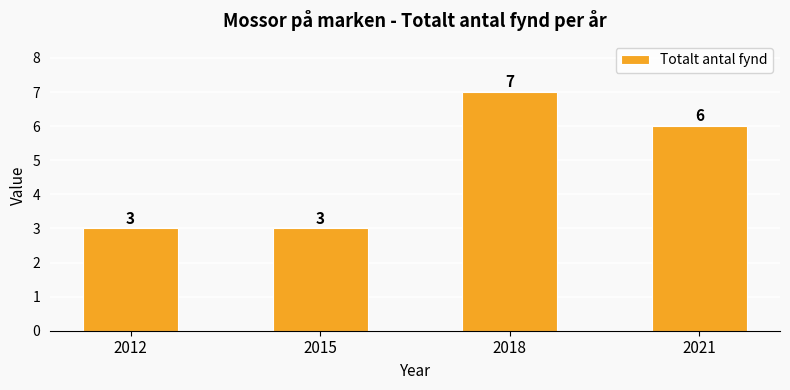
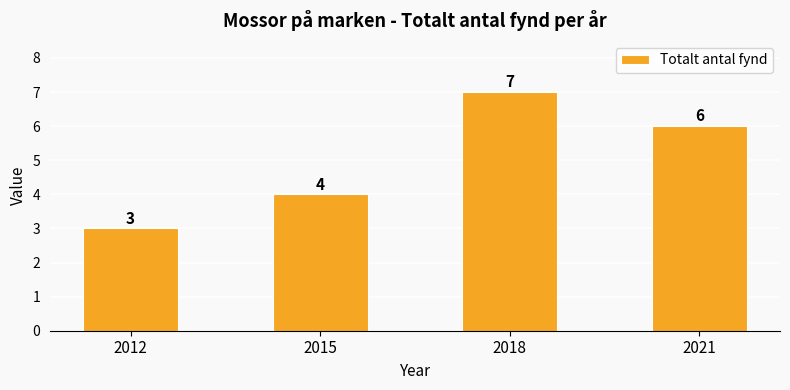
2015: 3 -> 4
